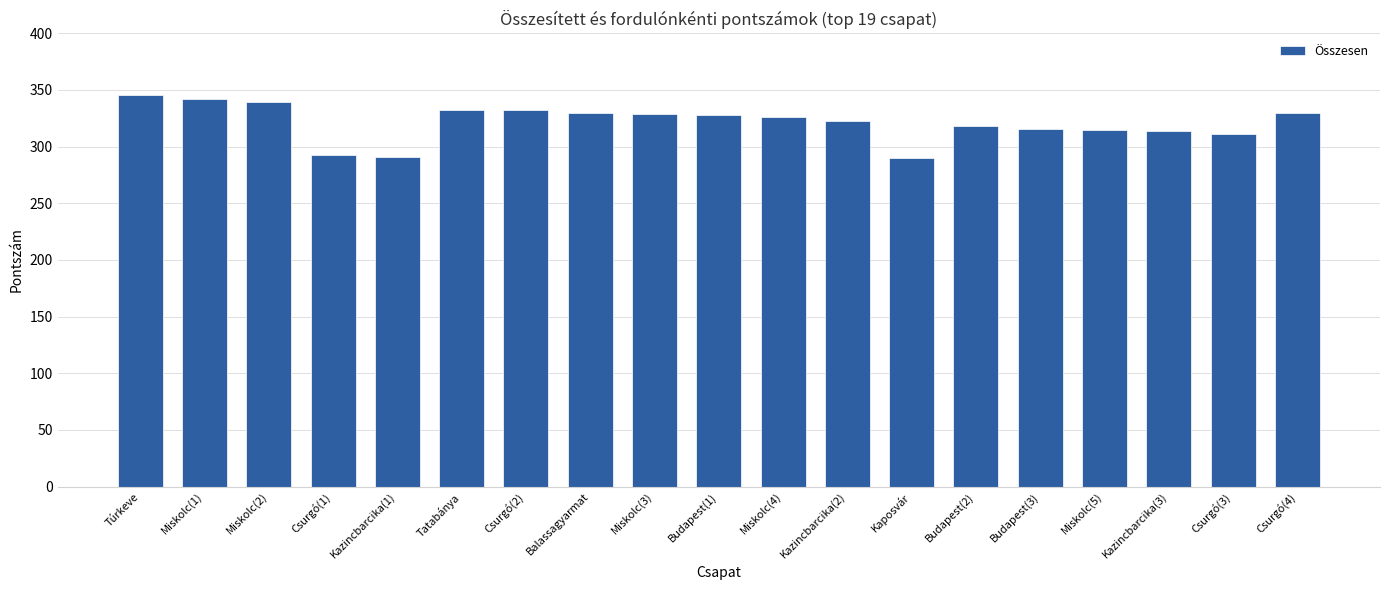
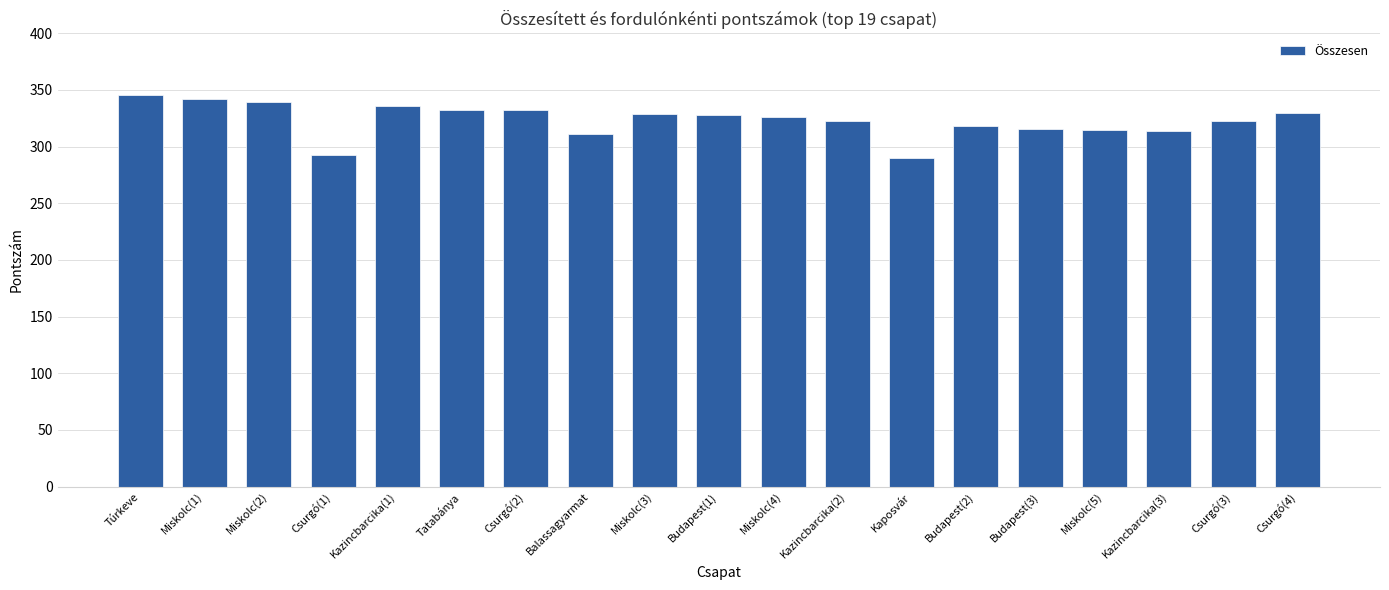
Kazincbarcika(1): 291 -> 336
Balassagyarmat: 330 -> 311
Csurgó(3): 311 -> 323
